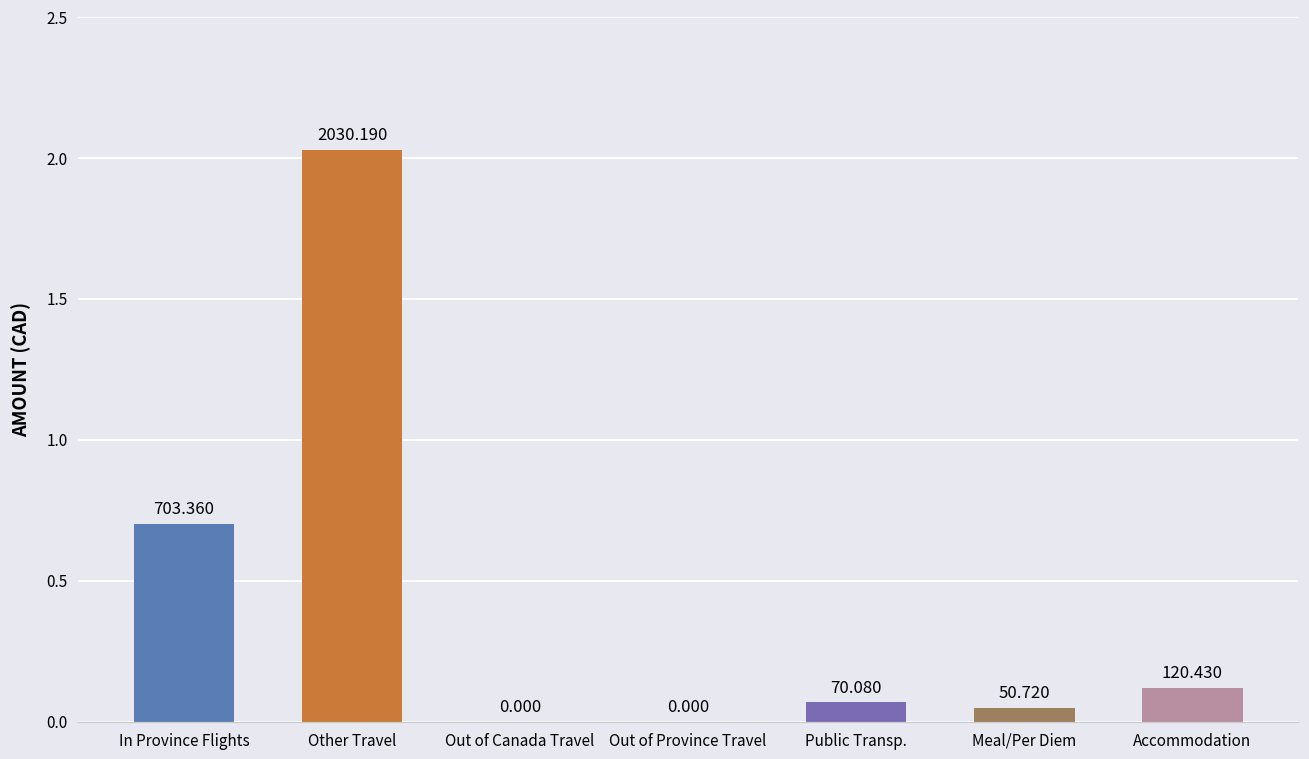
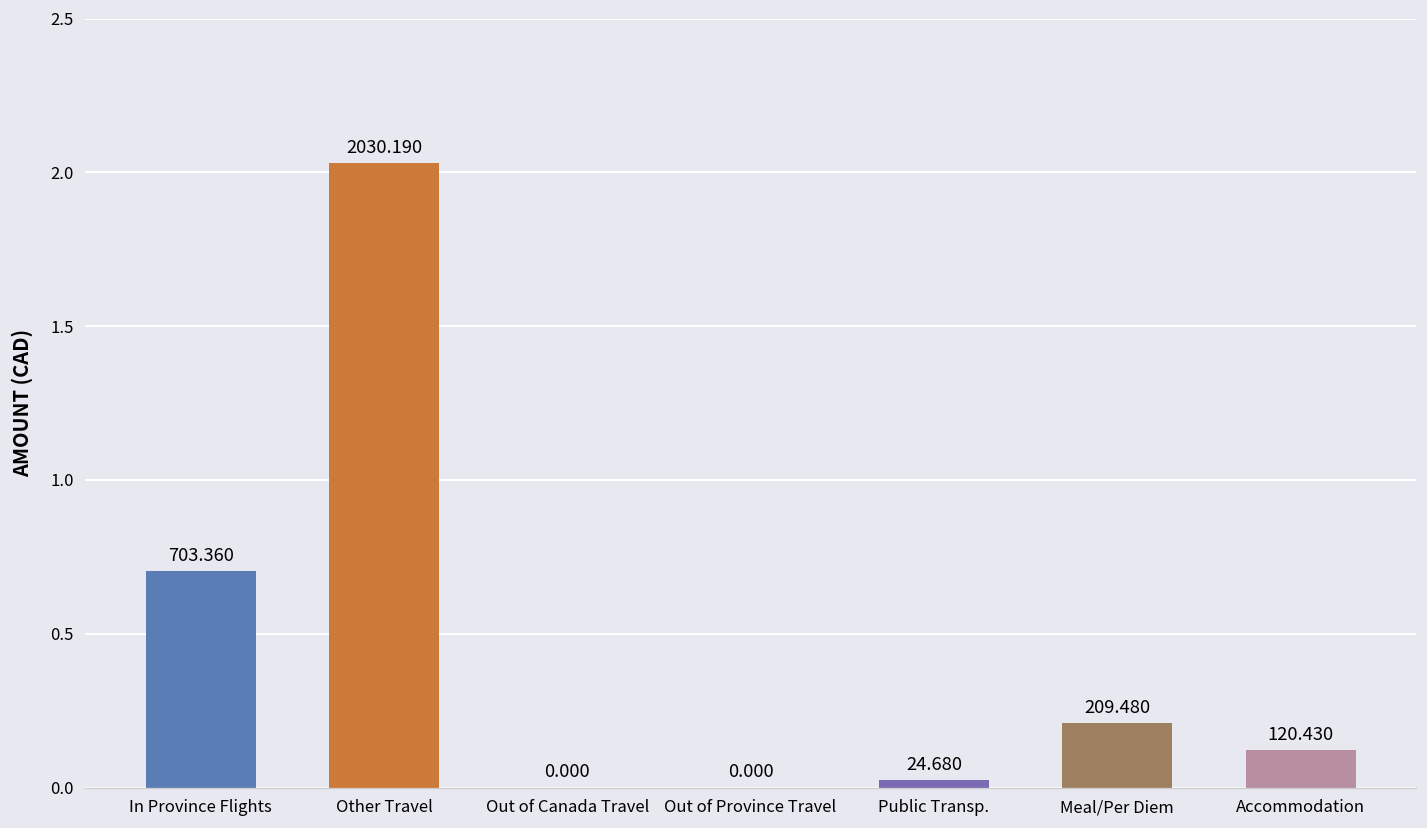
Public Transp.: 70.080 -> 24.680
Meal/Per Diem: 50.720 -> 209.480
